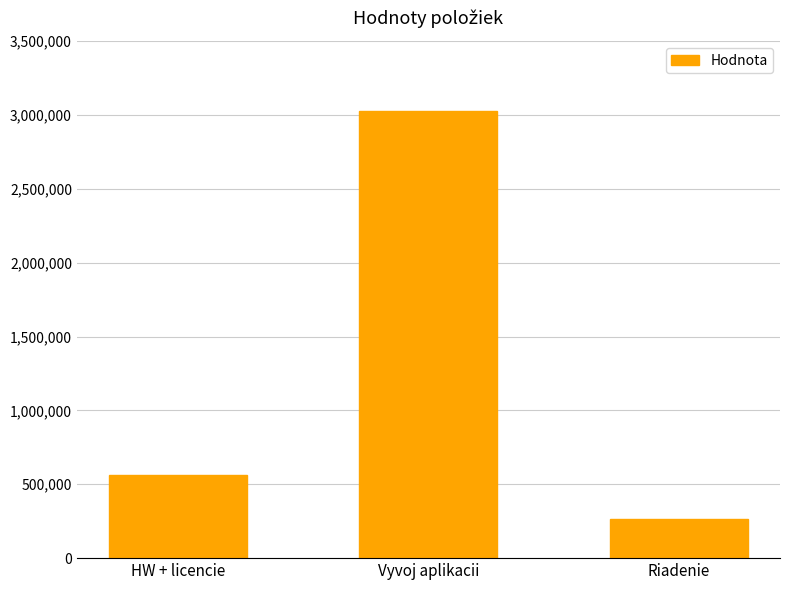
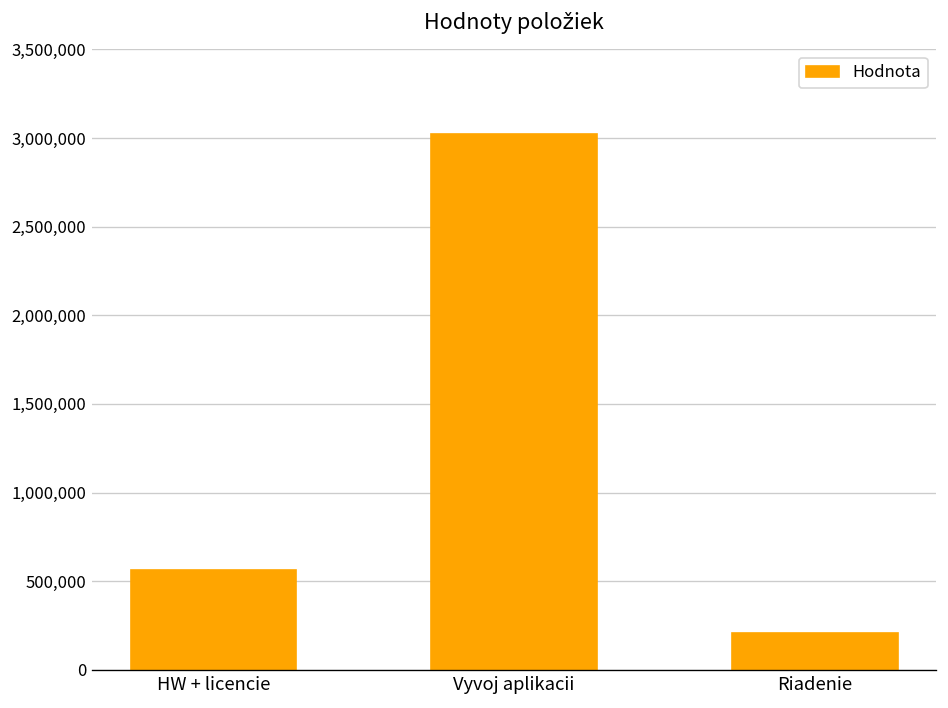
Riadenie: 260,000 -> 210,000
